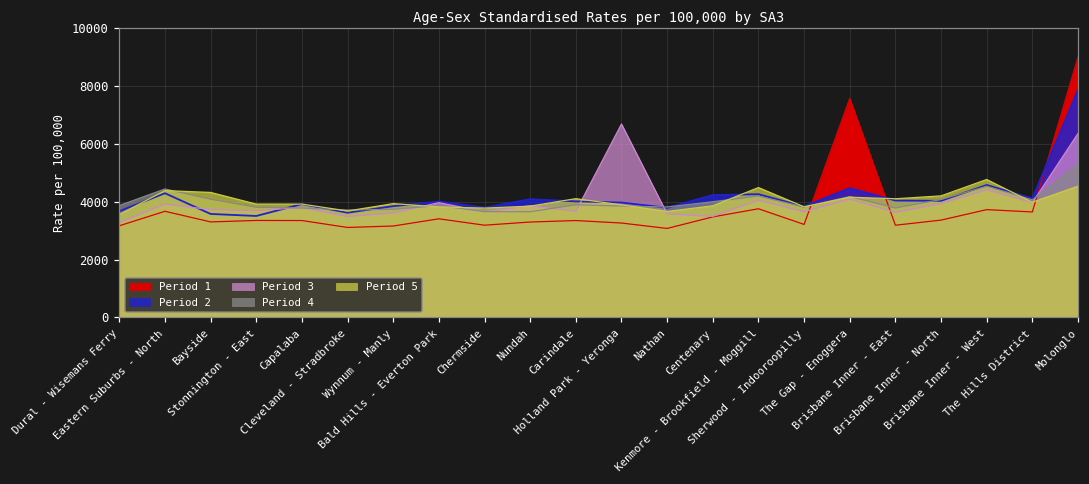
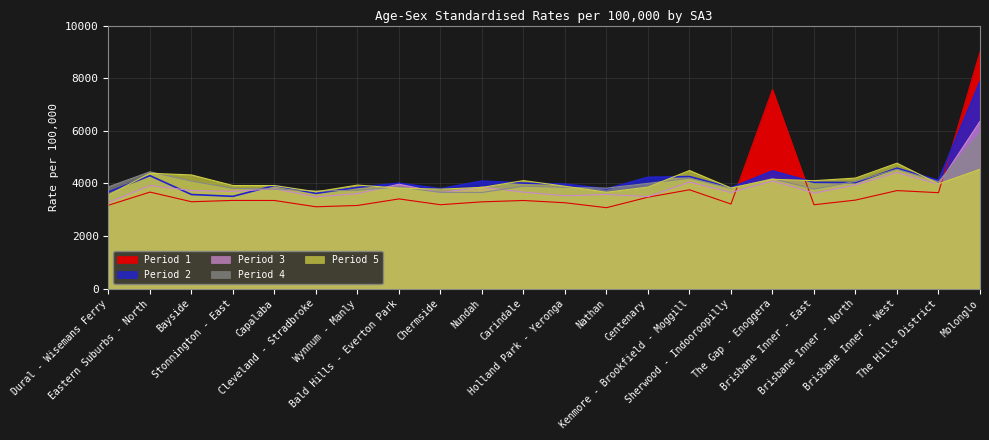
Period 3, Holland Park - Yeronga: 6700 -> 3500
Period 4, Molonglo: 5300 -> 5900
